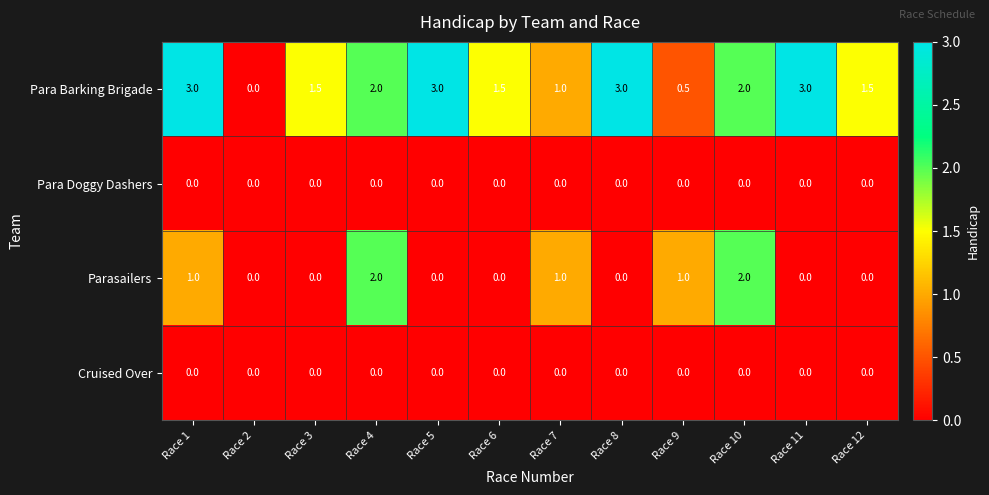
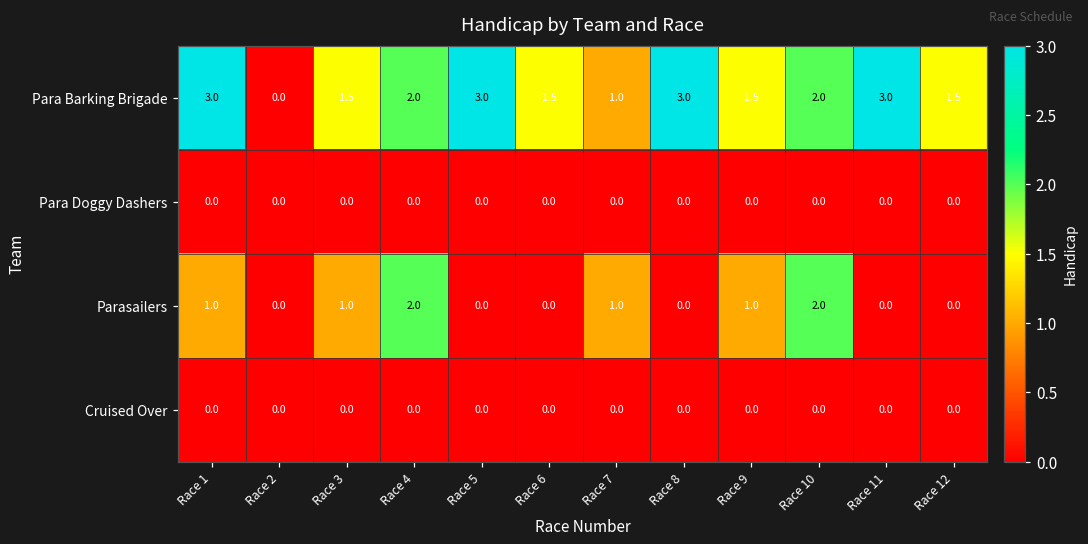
Para Barking Brigade, Race 9: 0.5 -> 1.5
Parasailers, Race 3: 0.0 -> 1.0
